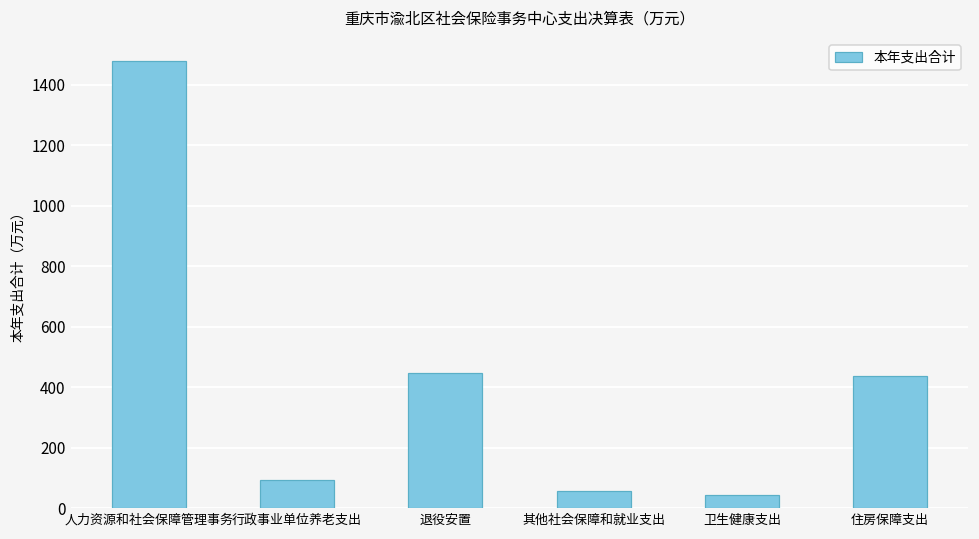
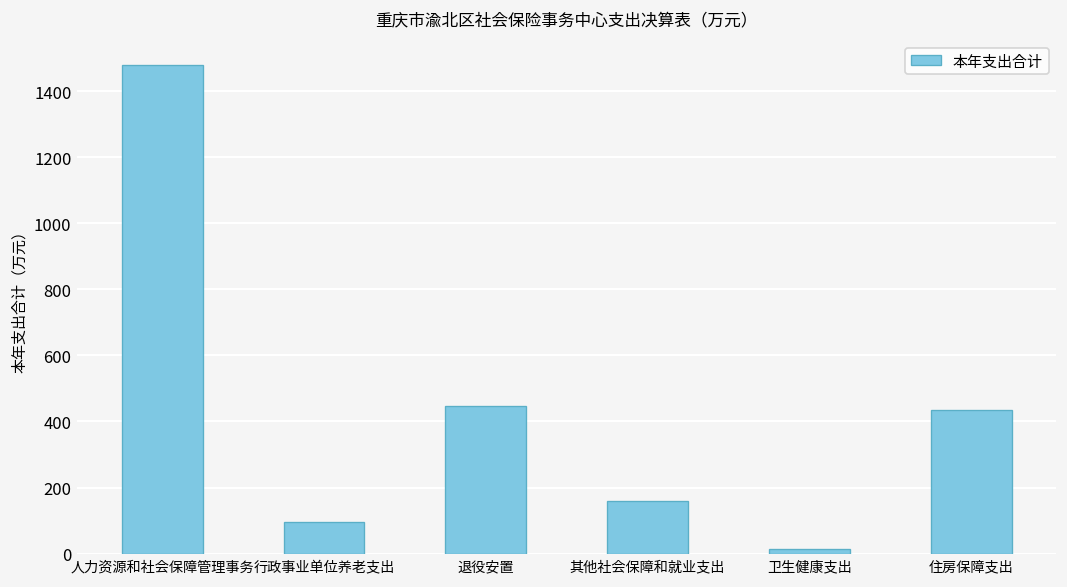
其他社会保障和就业支出: 60 -> 160
卫生健康支出: 40 -> 10
